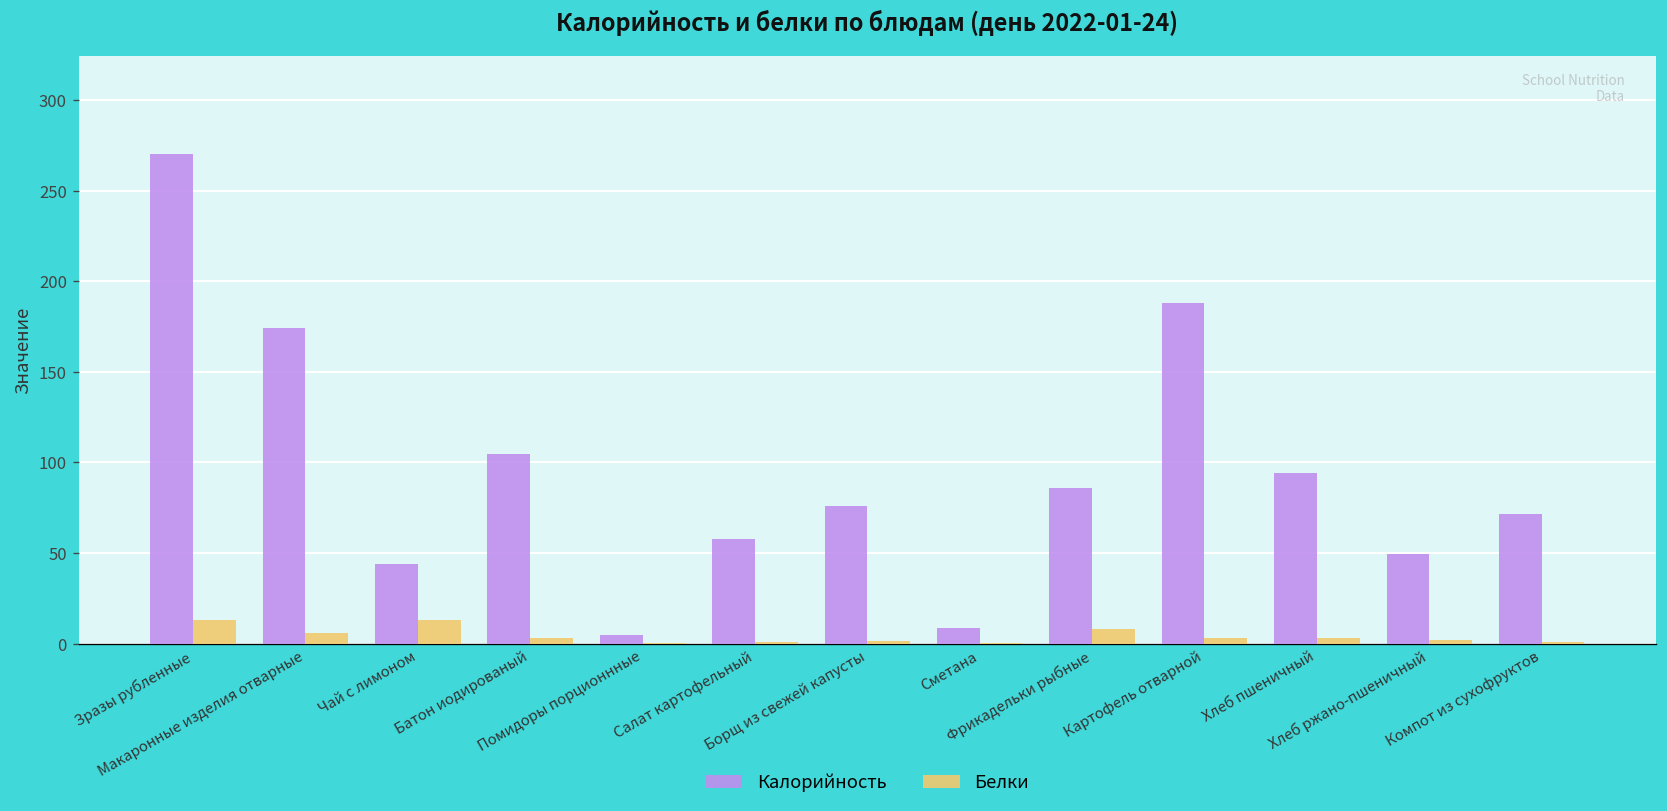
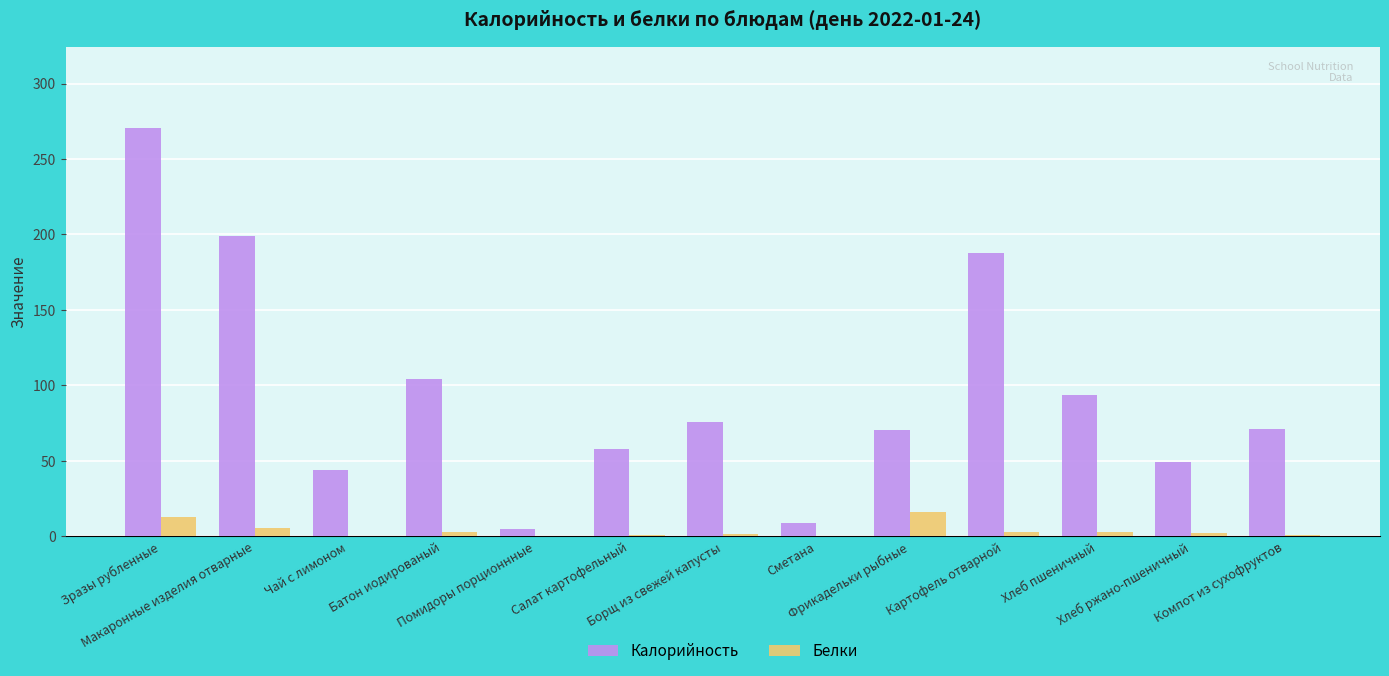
Калорийность, Макаронные изделия отварные: 174 -> 199
Белки, Чай с лимоном: 13 -> 0
Калорийность, Фрикадельки рыбные: 86 -> 70
Белки, Фрикадельки рыбные: 8 -> 16
